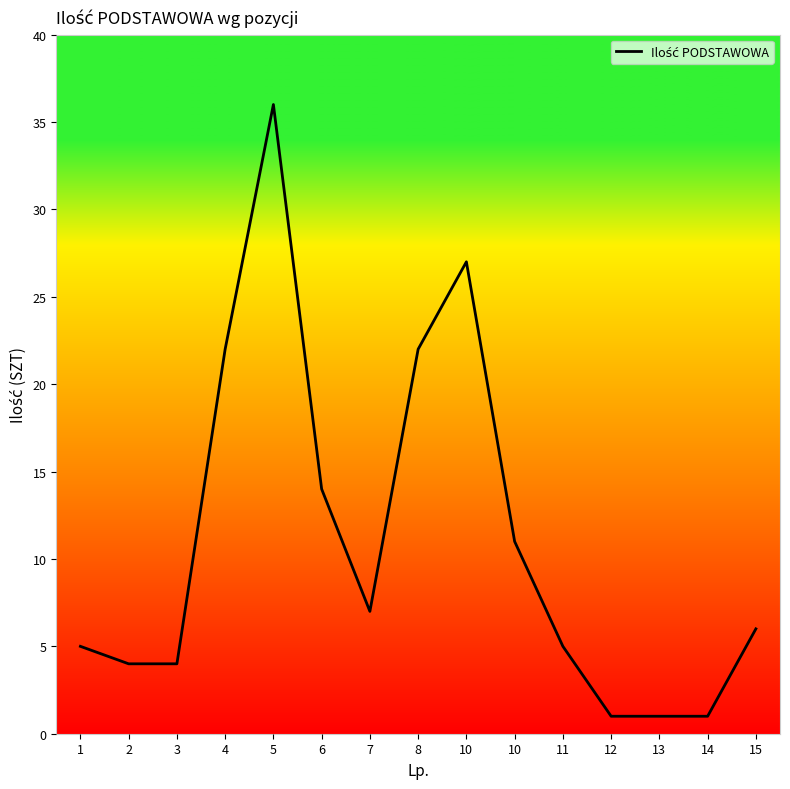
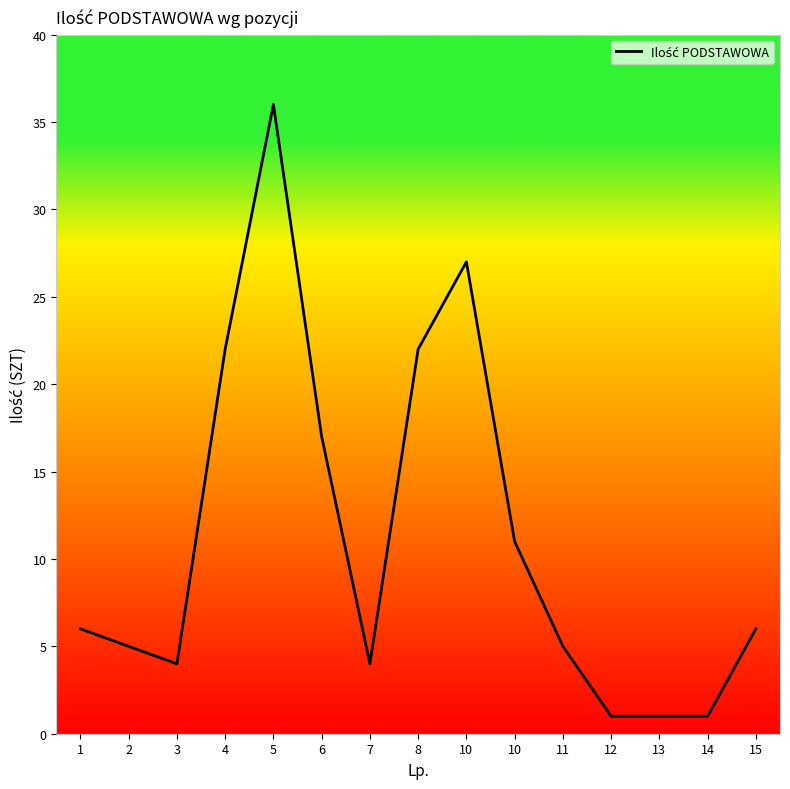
1: 5 -> 6
2: 4 -> 5
6: 14 -> 17
7: 7 -> 4
